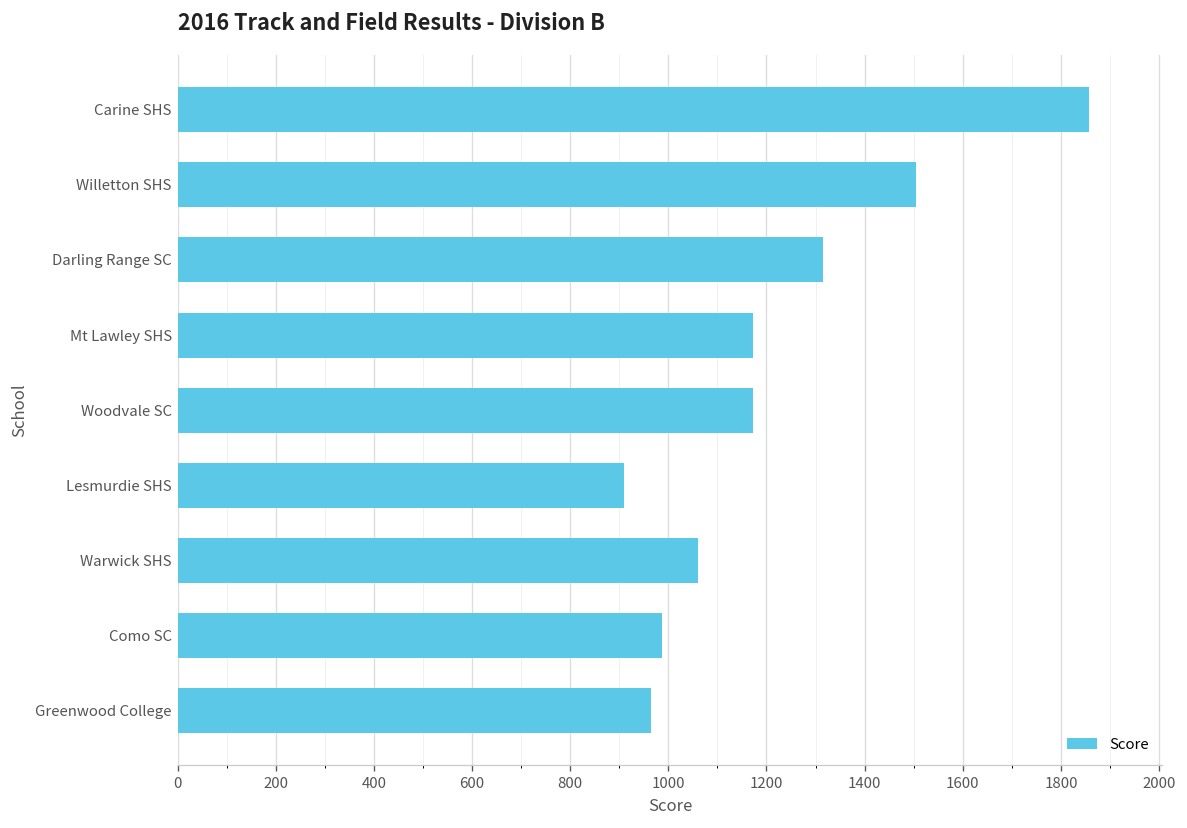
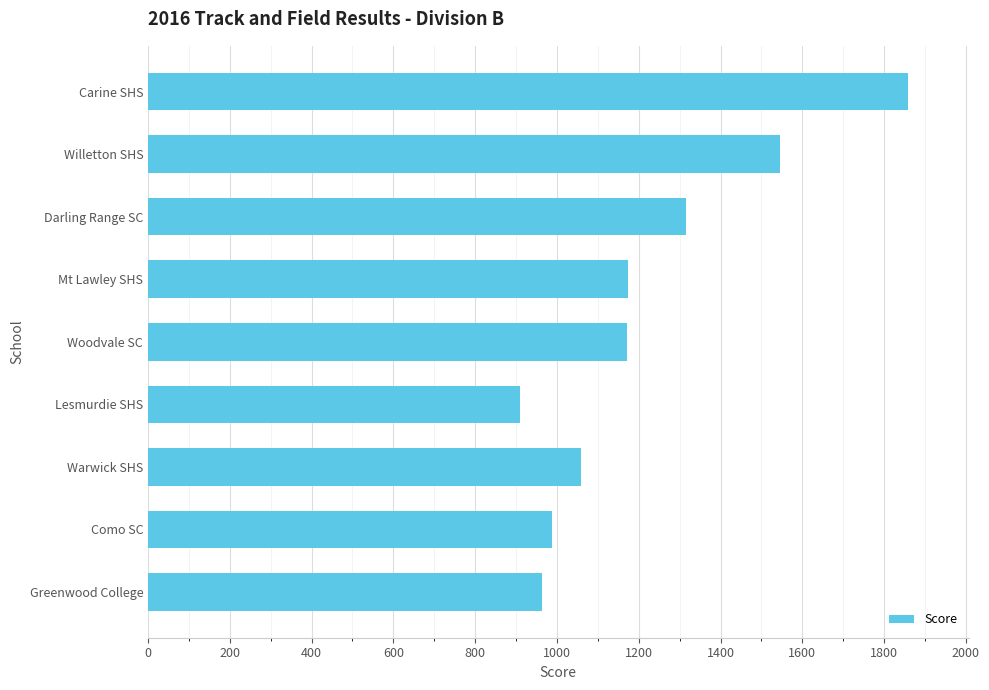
Willetton SHS: 1500 -> 1550
